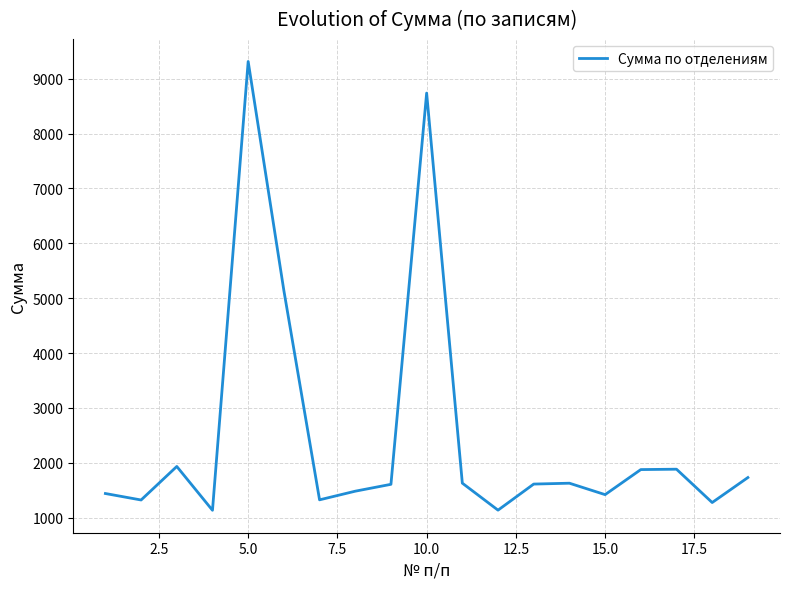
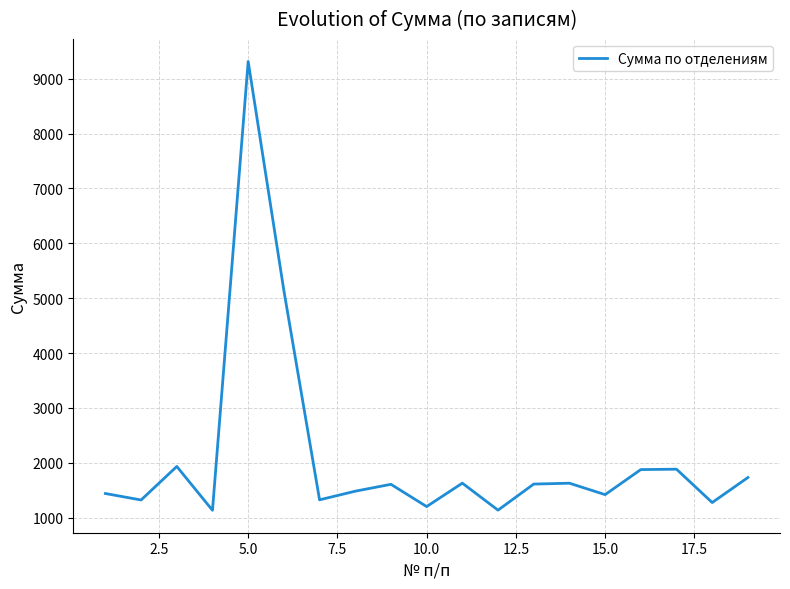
10.0: 8700 -> 1200
